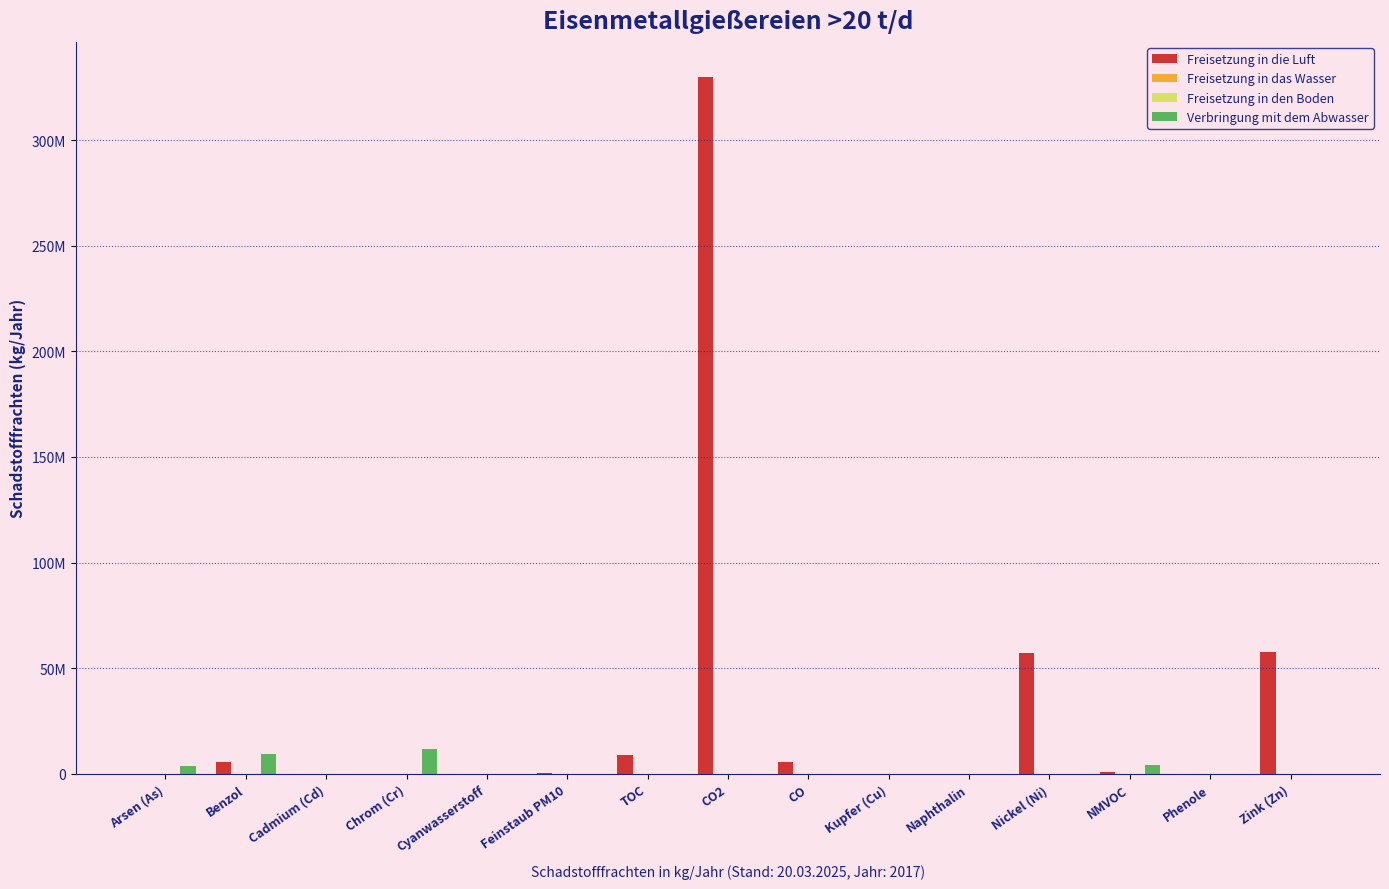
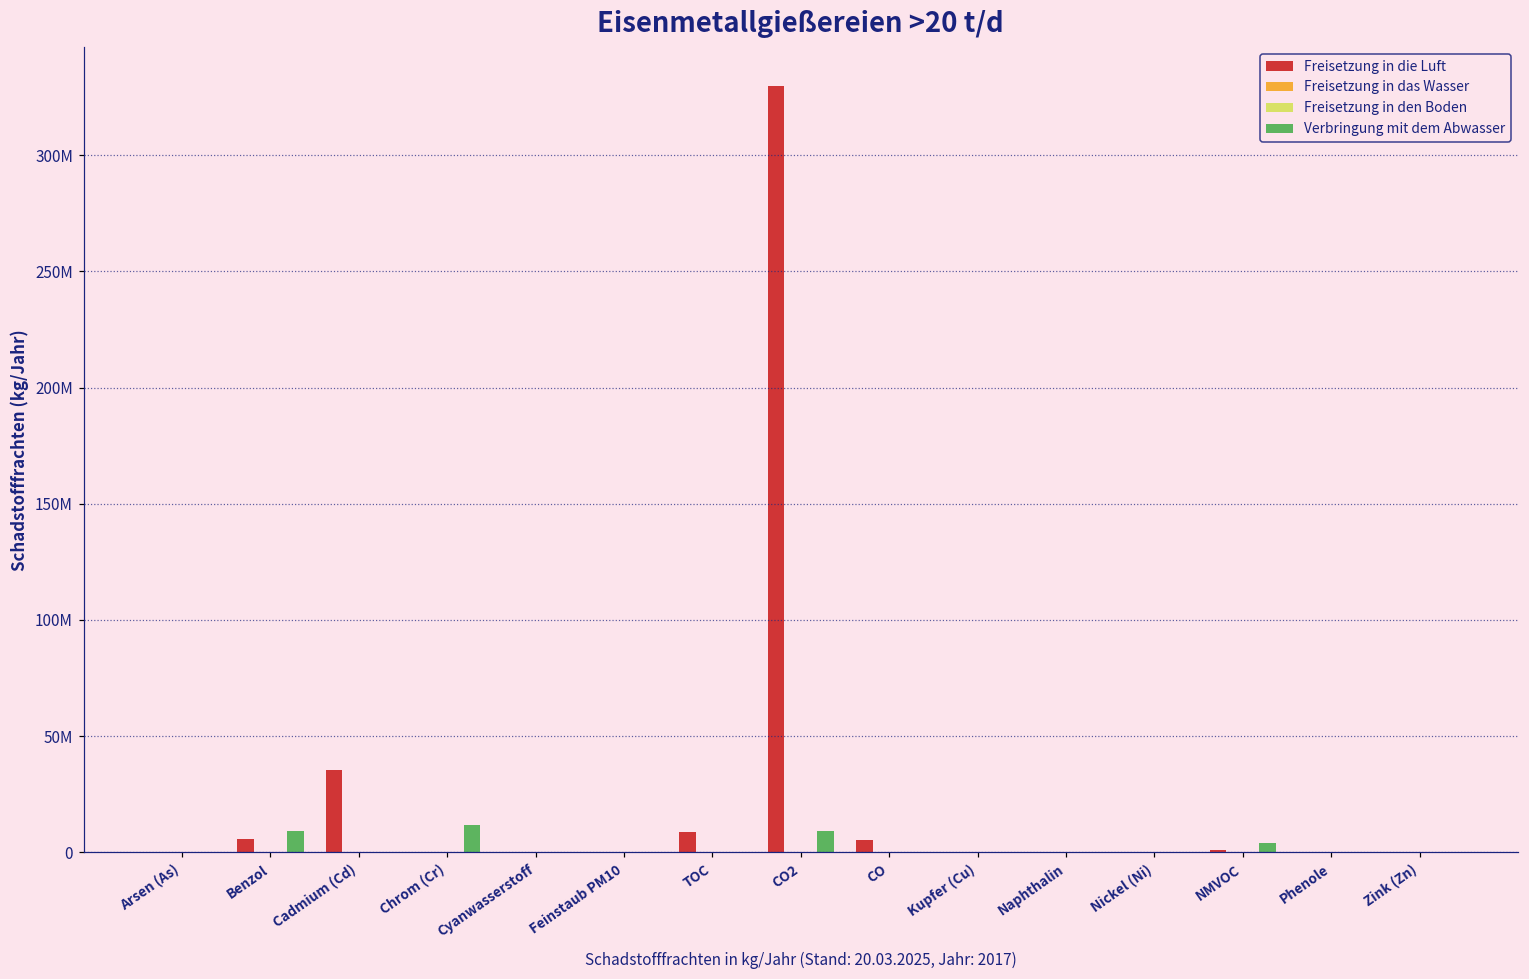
Verbringung mit dem Abwasser, Arsen (As): 4000000 -> 0
Freisetzung in die Luft, Cadmium (Cd): 0 -> 35000000
Verbringung mit dem Abwasser, CO2: 0 -> 9000000
Freisetzung in die Luft, Nickel (Ni): 57000000 -> 0
Freisetzung in die Luft, Zink (Zn): 58000000 -> 0
